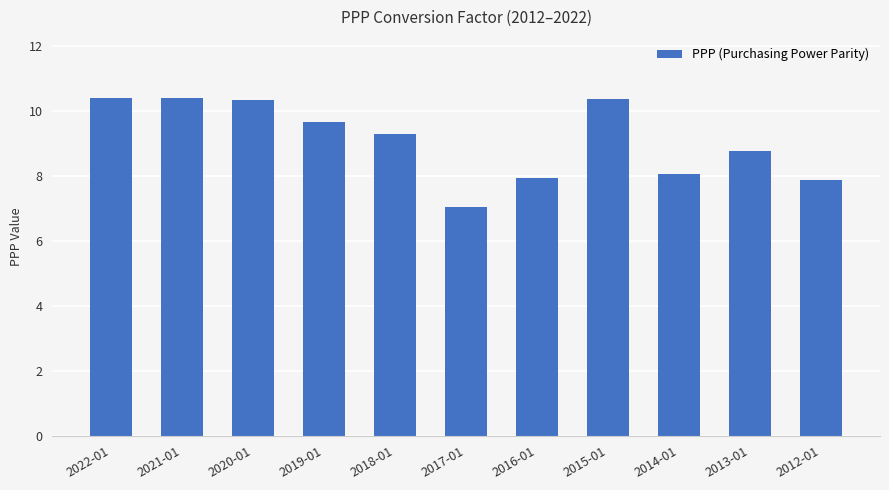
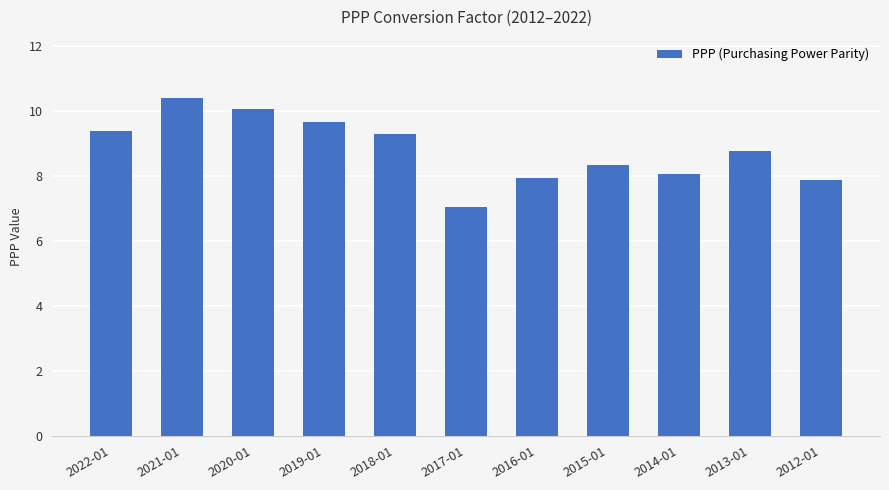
2022-01: 10.4 -> 9.4
2020-01: 10.3 -> 10.0
2015-01: 10.3 -> 8.3
